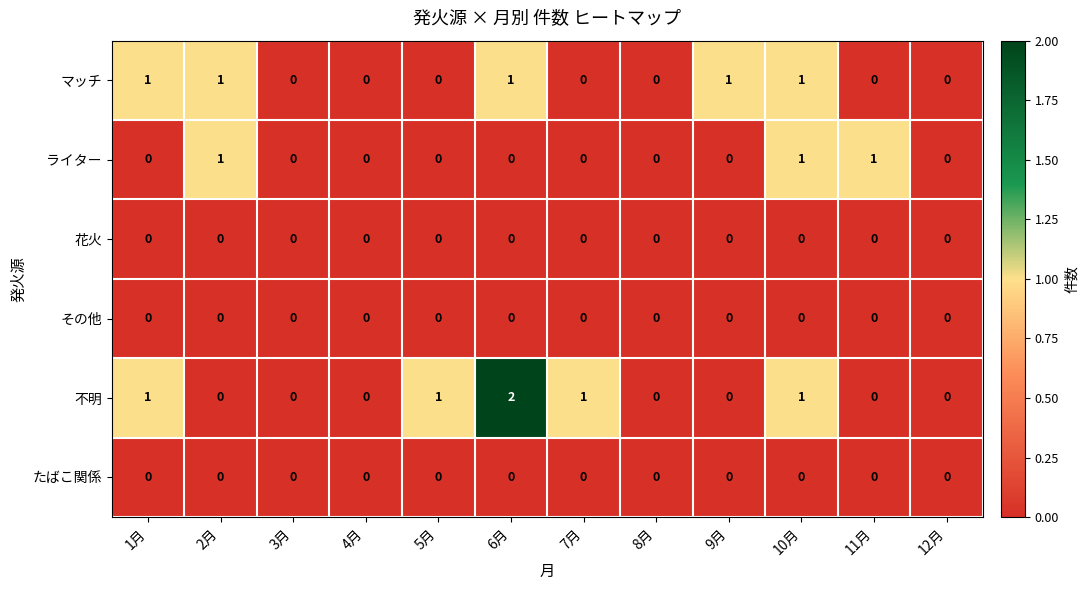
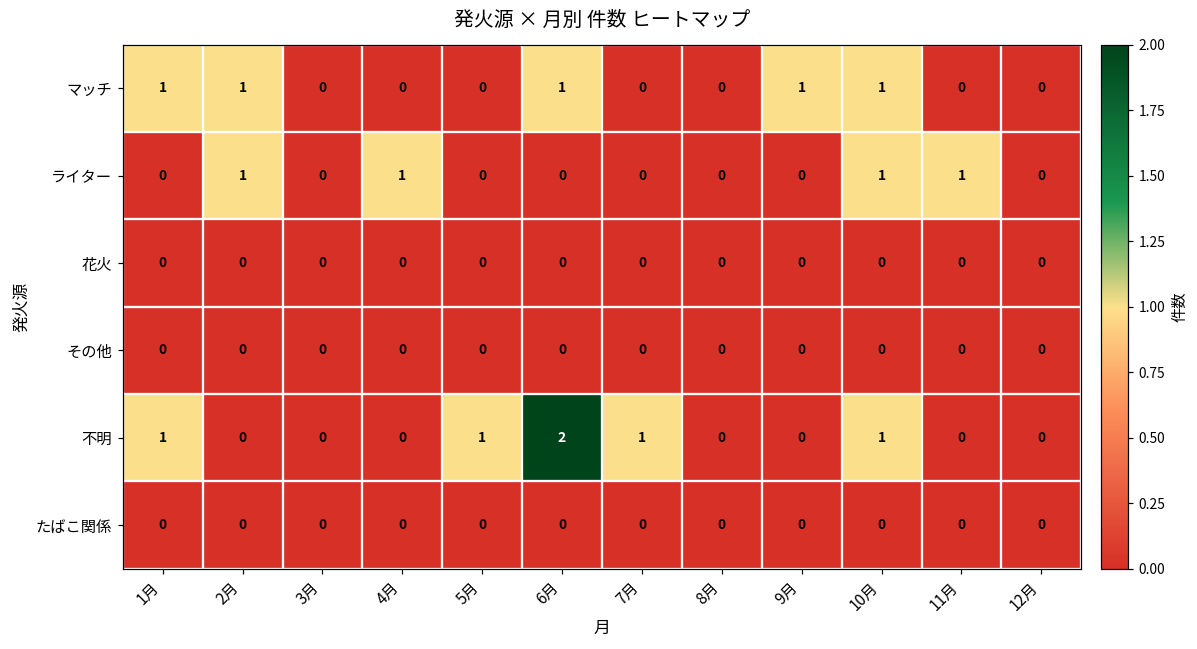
ライター, 4月: 0 -> 1
